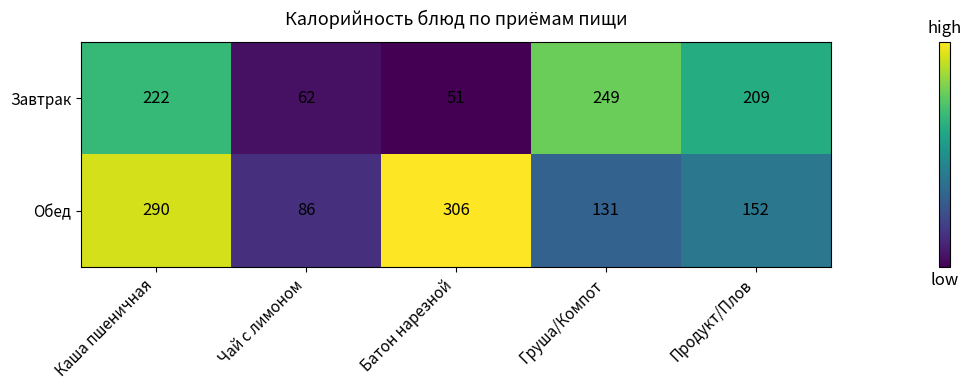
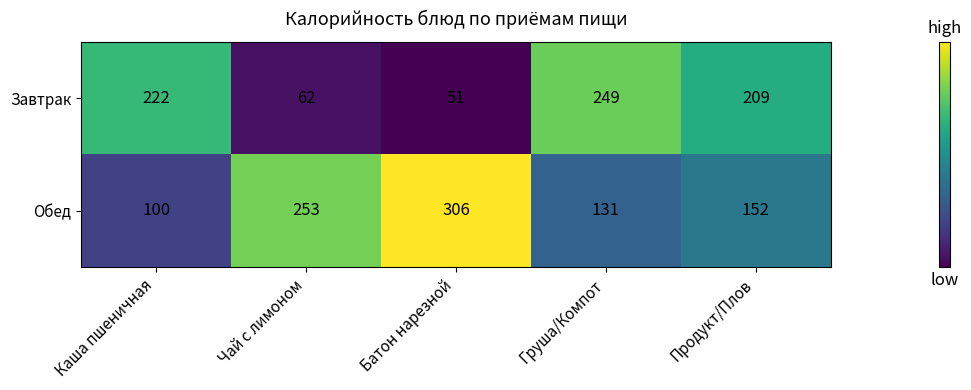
Обед, Каша пшеничная: 290 -> 100
Обед, Чай с лимоном: 86 -> 253
